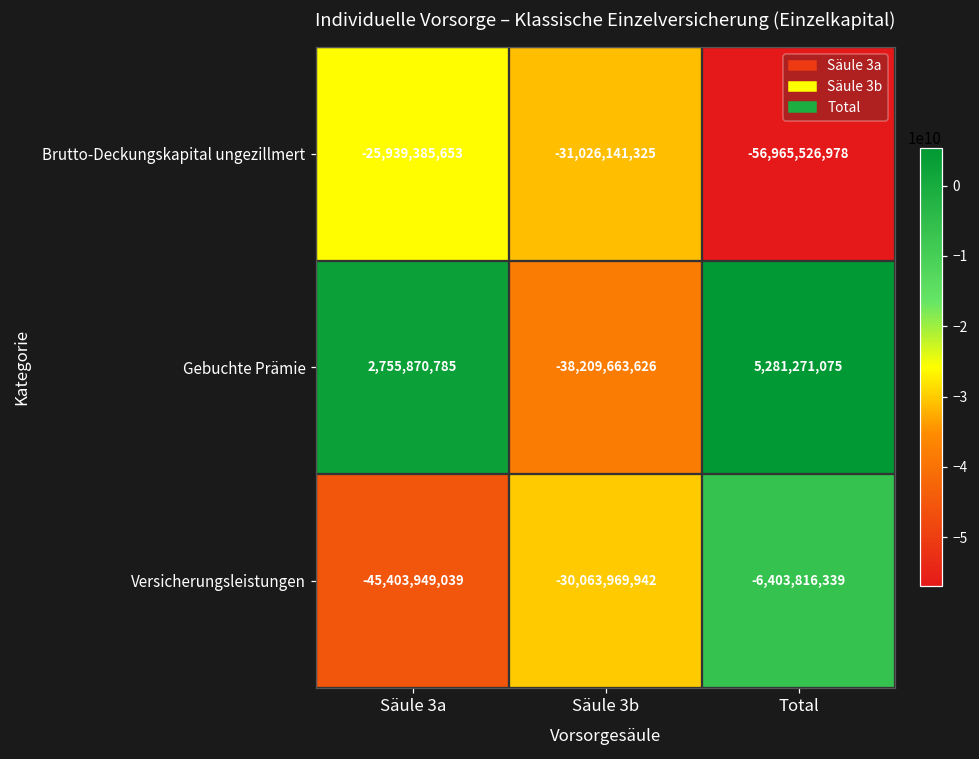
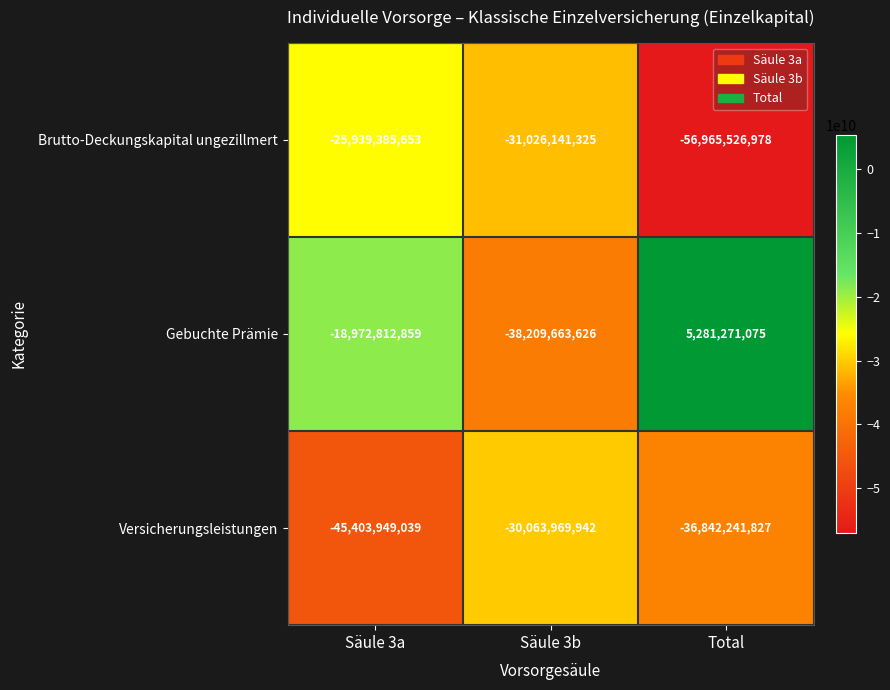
Gebuchte Prämie, Säule 3a: 2,755,870,785 -> -18,972,812,859
Versicherungsleistungen, Total: -6,403,816,339 -> -36,842,241,827
